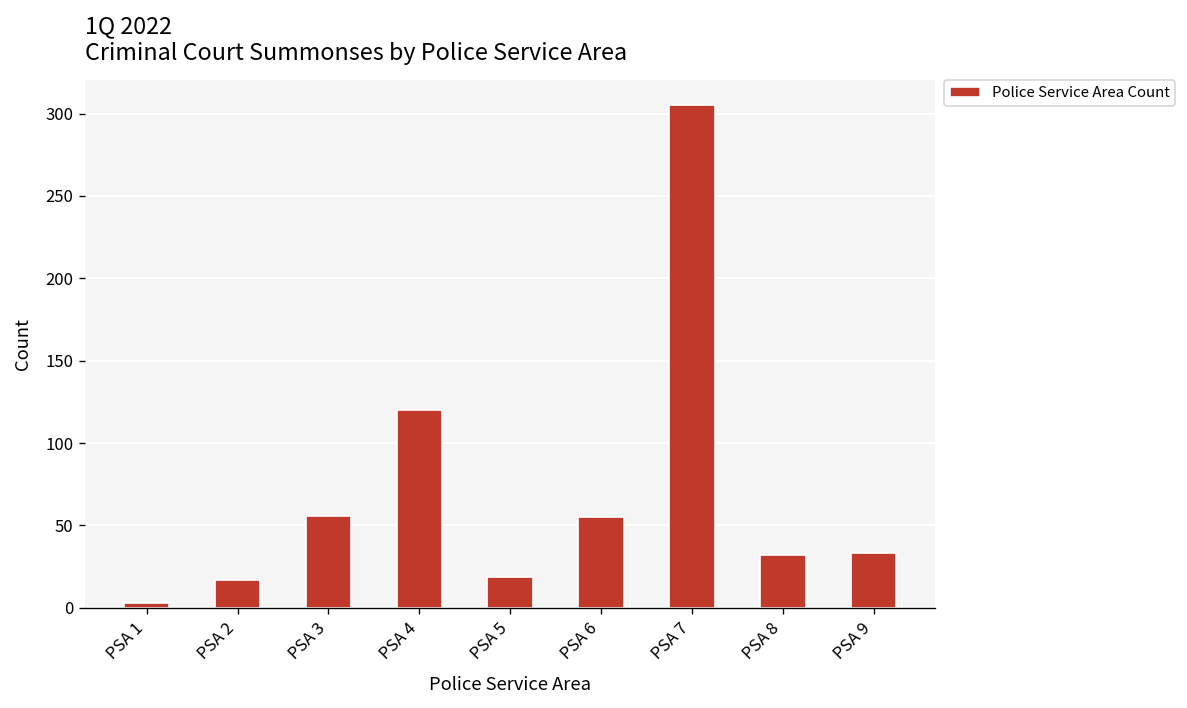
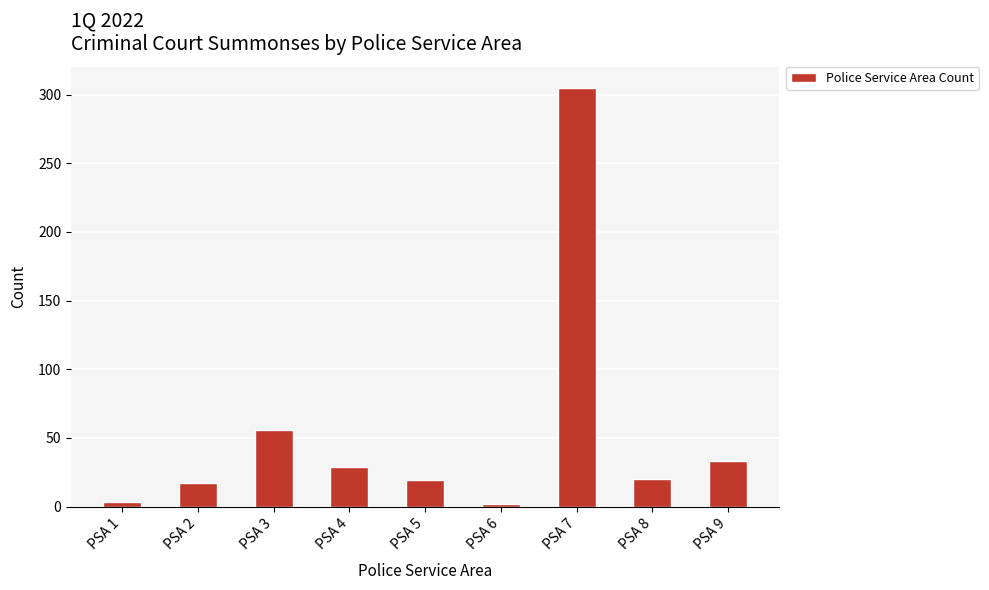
PSA 4: 120 -> 29
PSA 6: 55 -> 2
PSA 8: 32 -> 20
